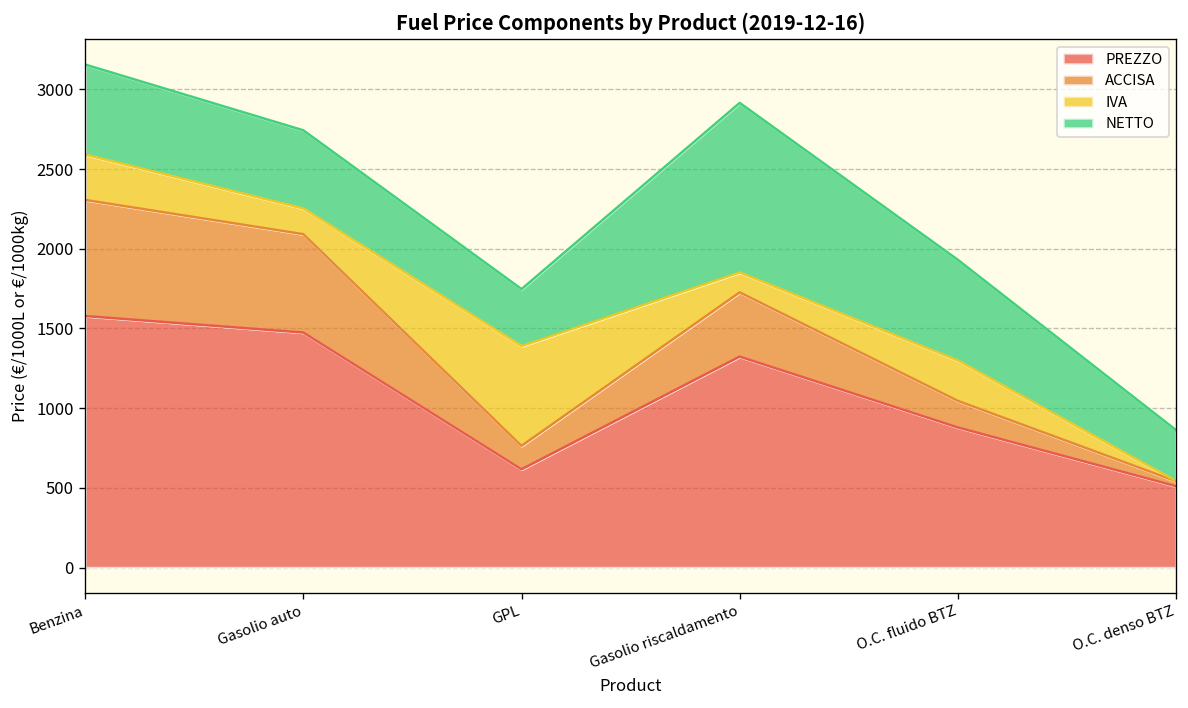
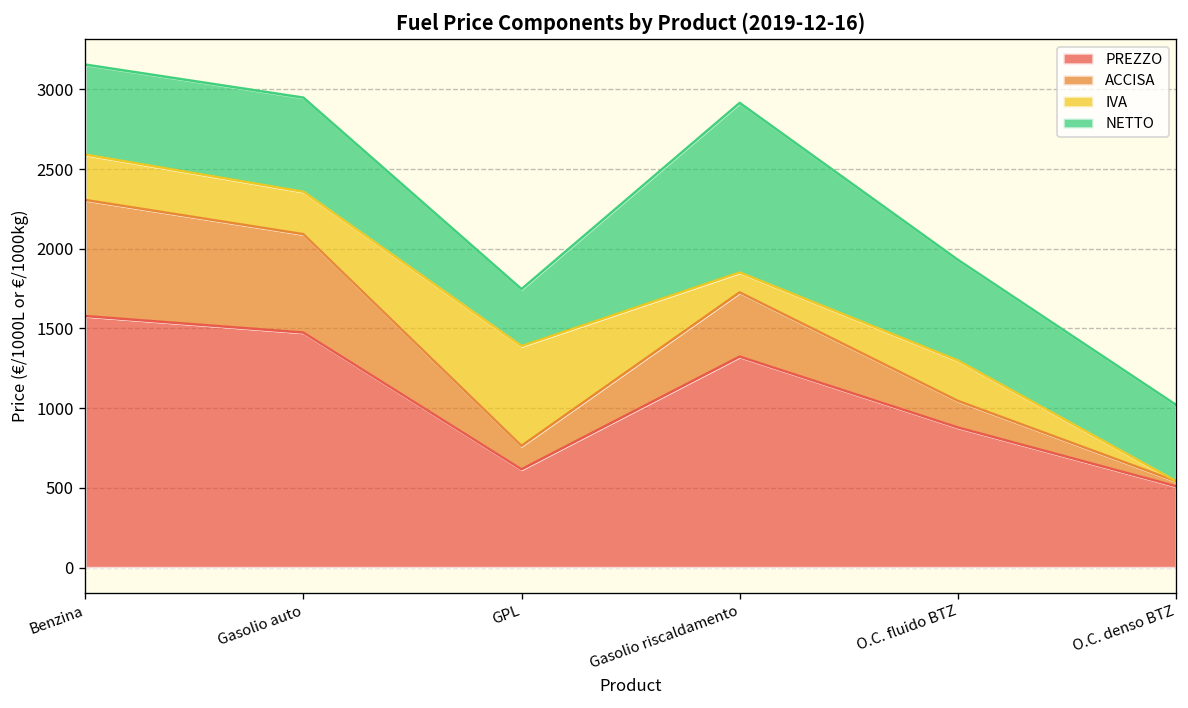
IVA, Gasolio auto: 160 -> 270
NETTO, Gasolio auto: 490 -> 590
NETTO, O.C. denso BTZ: 320 -> 480
